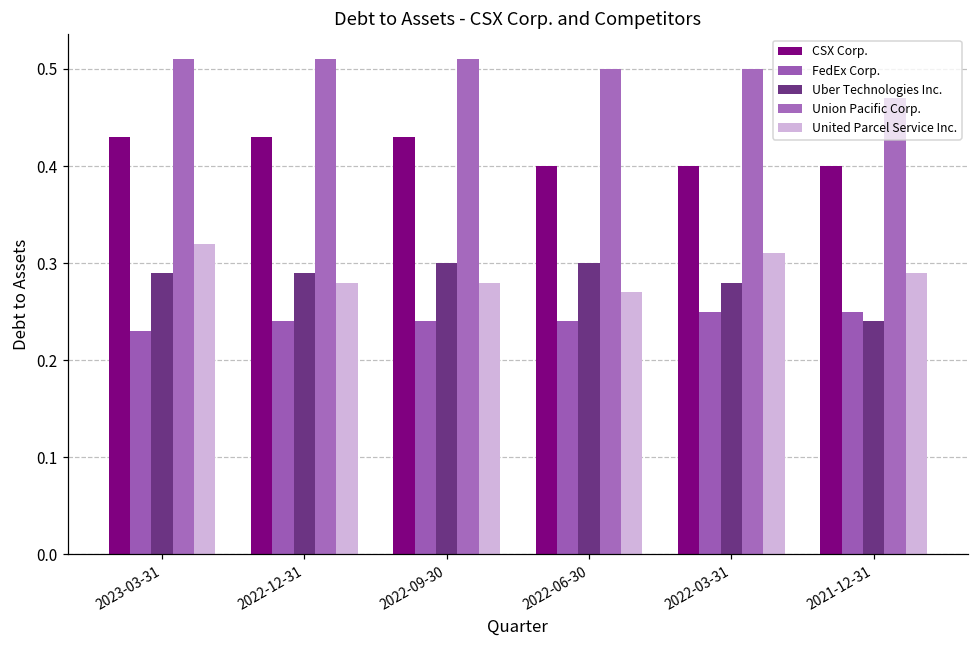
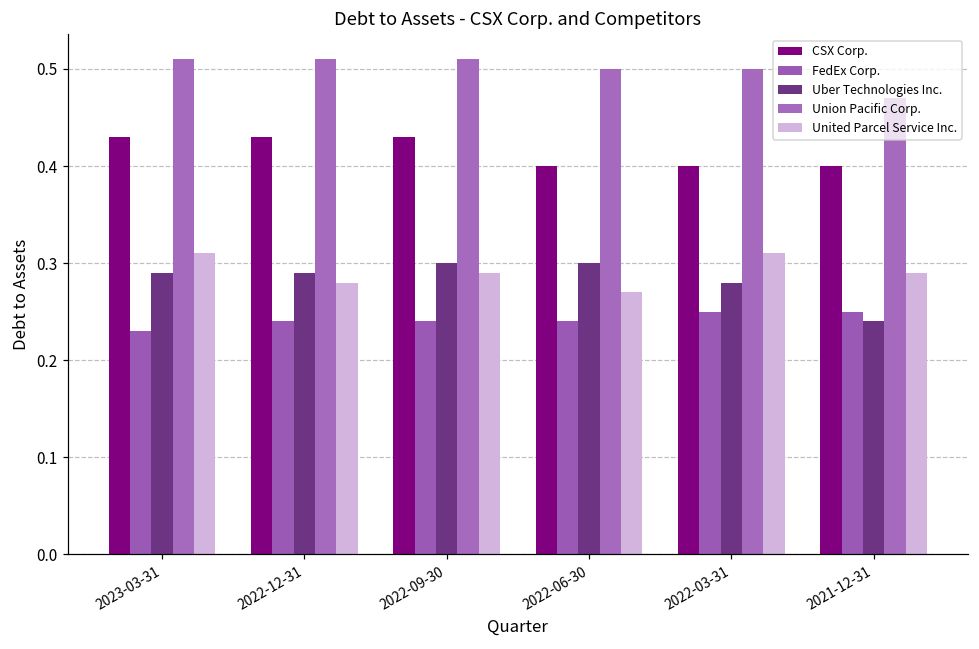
United Parcel Service Inc., 2023-03-31: 0.32 -> 0.31
United Parcel Service Inc., 2022-09-30: 0.28 -> 0.29
